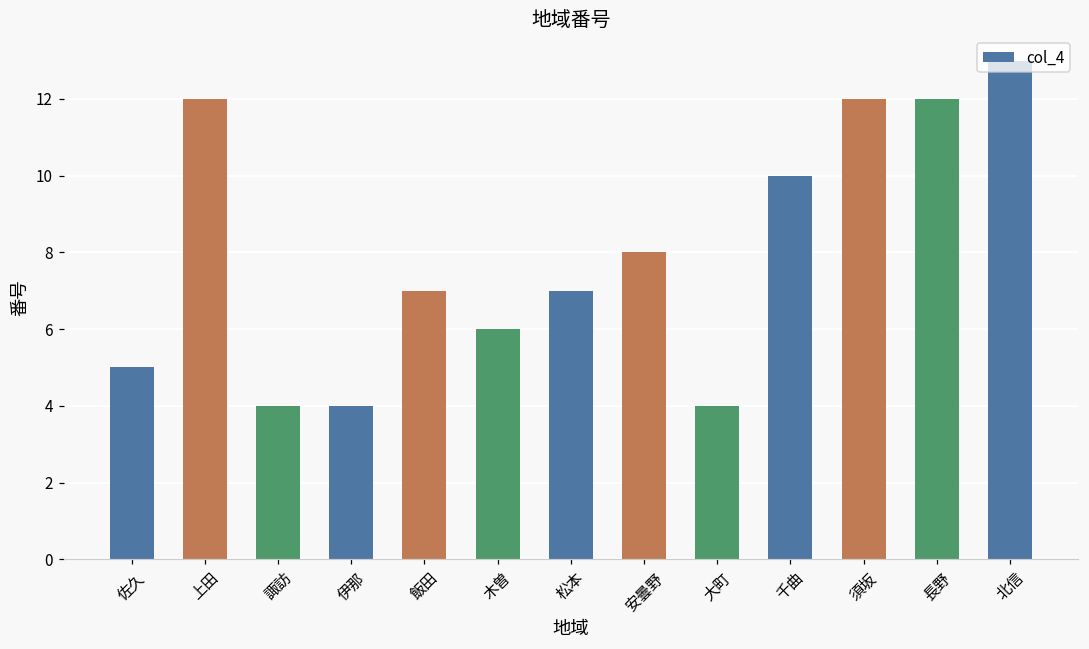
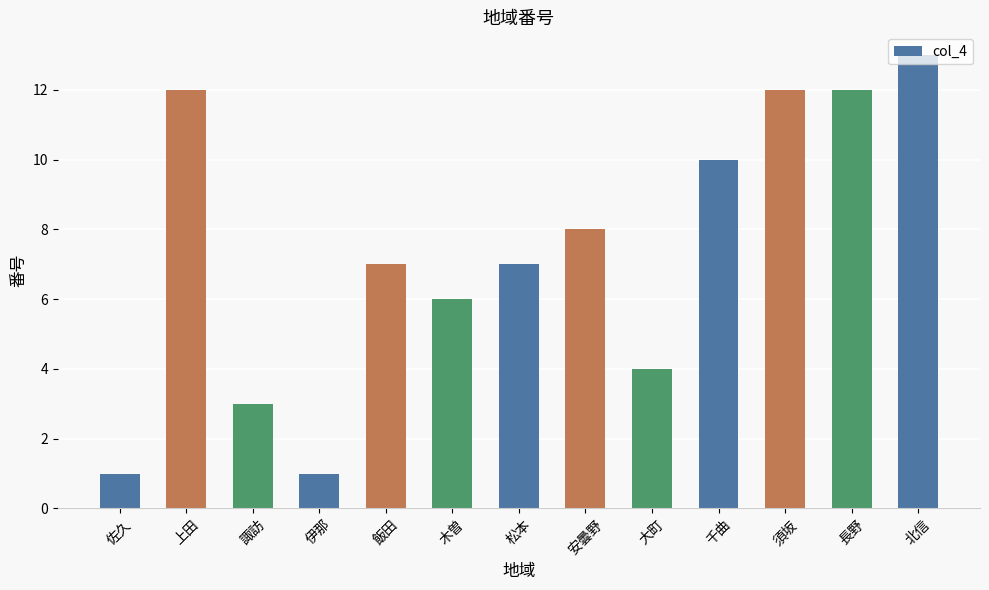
佐久: 5 -> 1
諏訪: 4 -> 3
伊那: 4 -> 1
